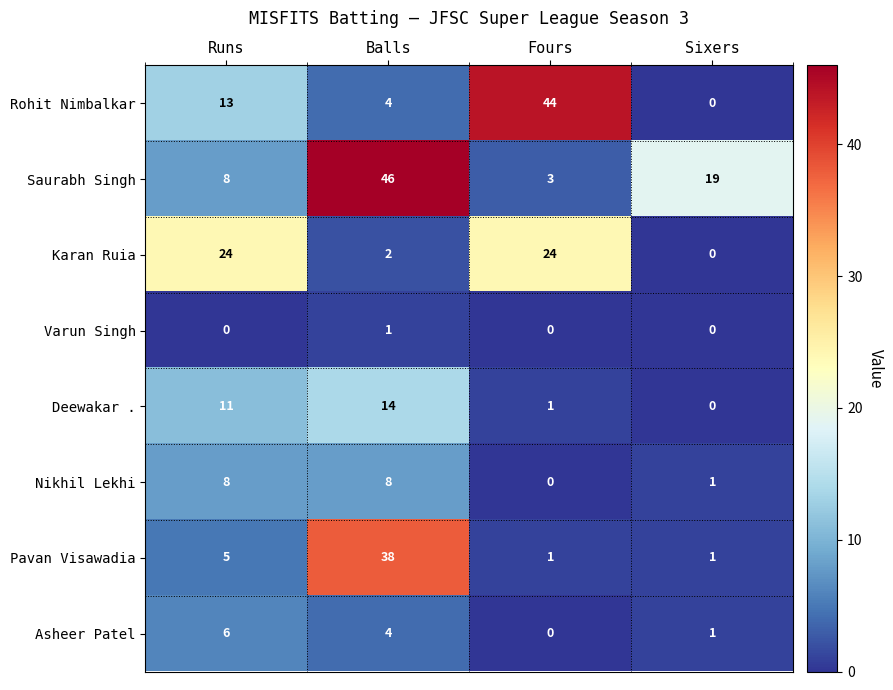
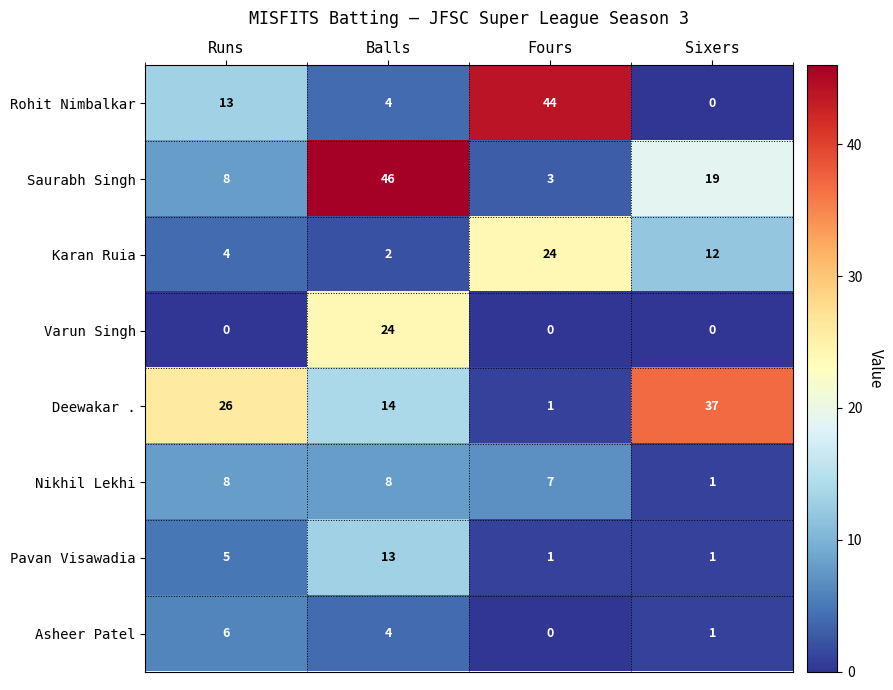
Karan Ruia, Runs: 24 -> 4
Karan Ruia, Sixers: 0 -> 12
Varun Singh, Balls: 1 -> 24
Deewakar ., Runs: 11 -> 26
Deewakar ., Sixers: 0 -> 37
Nikhil Lekhi, Fours: 0 -> 7
Pavan Visawadia, Balls: 38 -> 13
